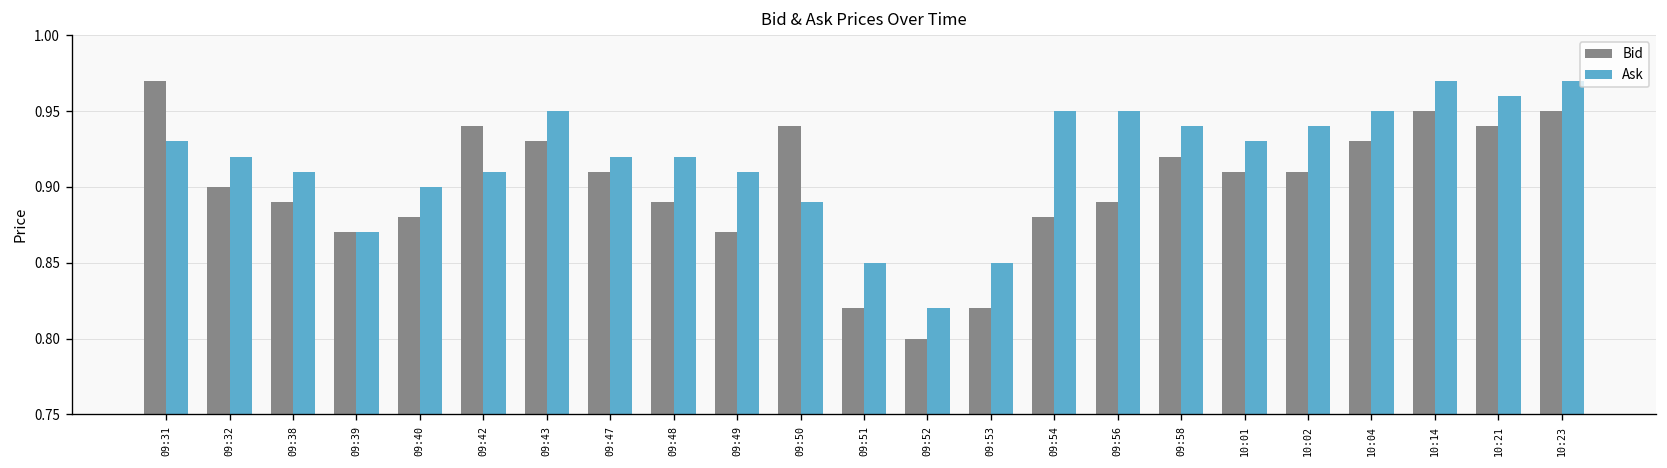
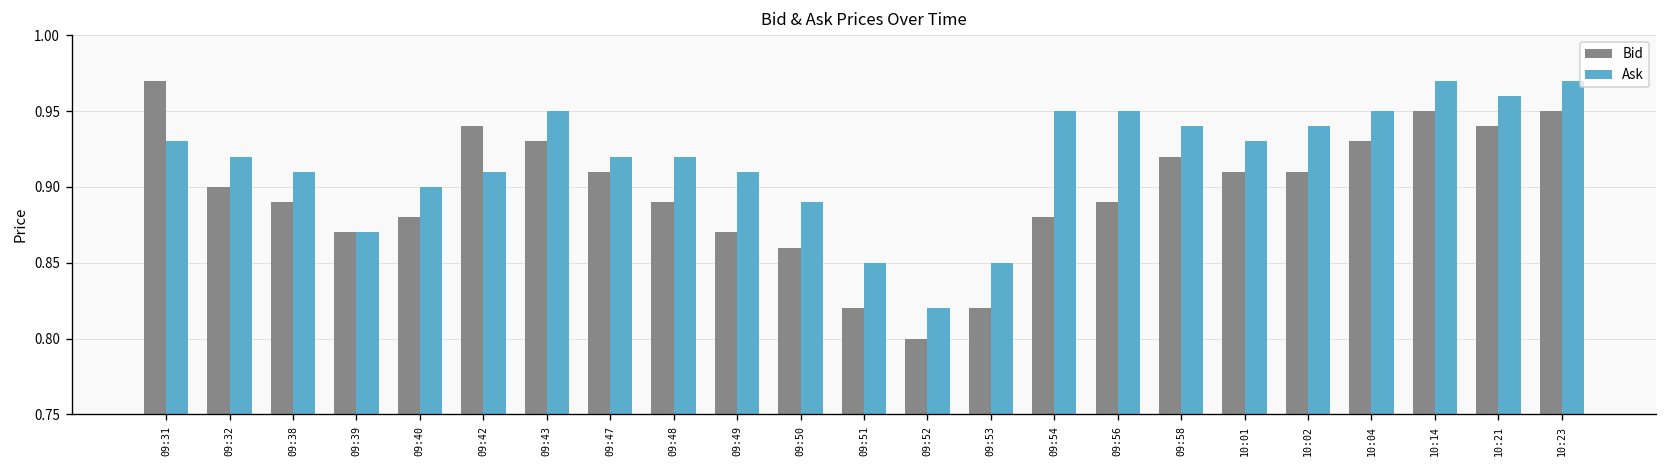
Bid, 09:50: 0.94 -> 0.86
